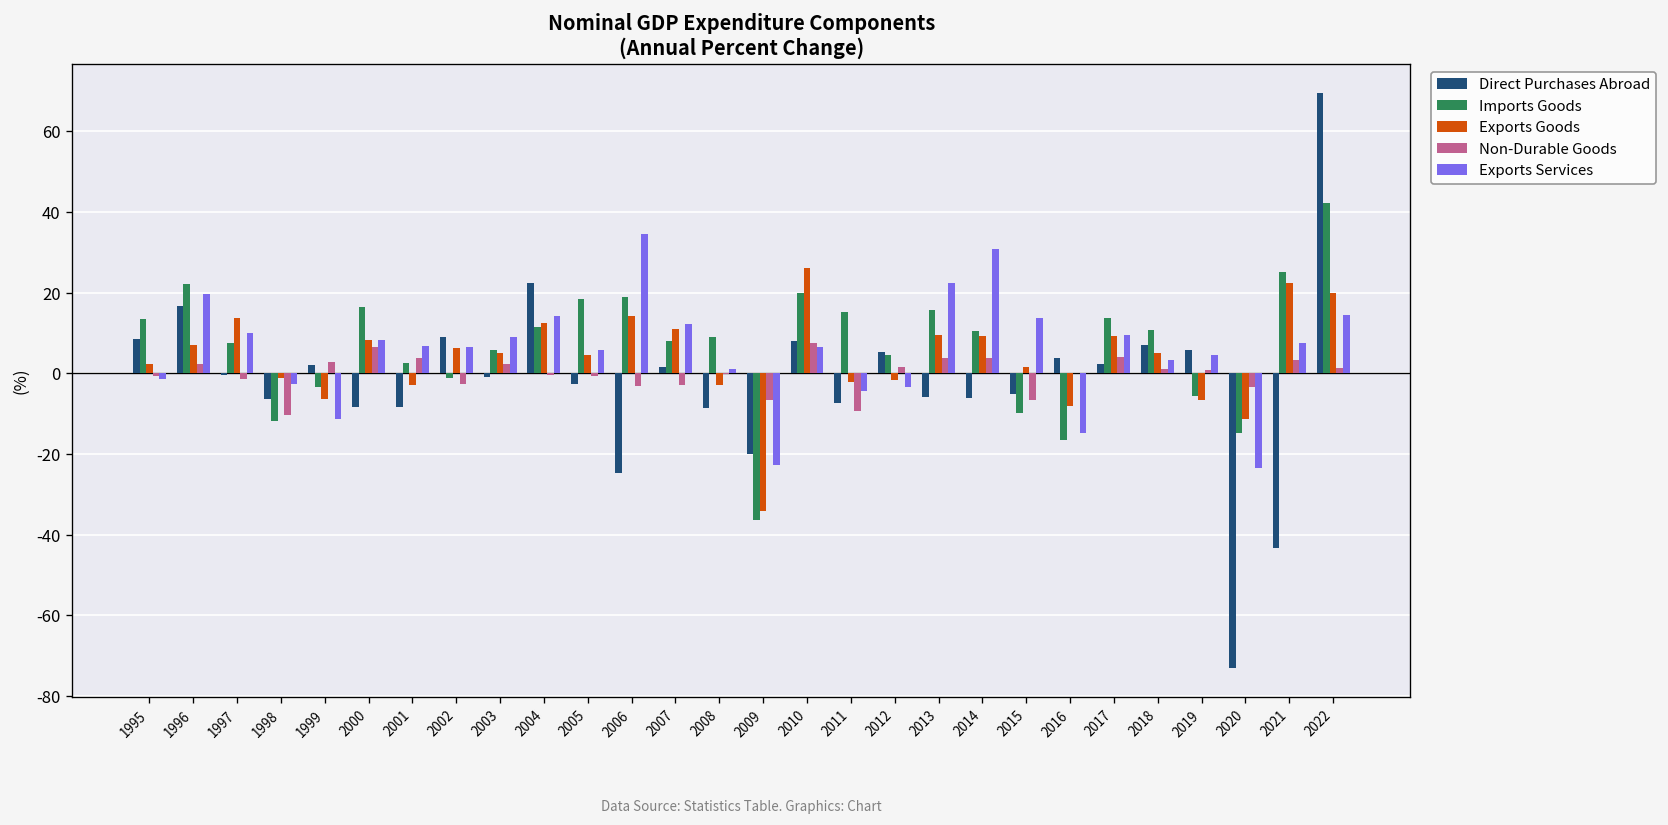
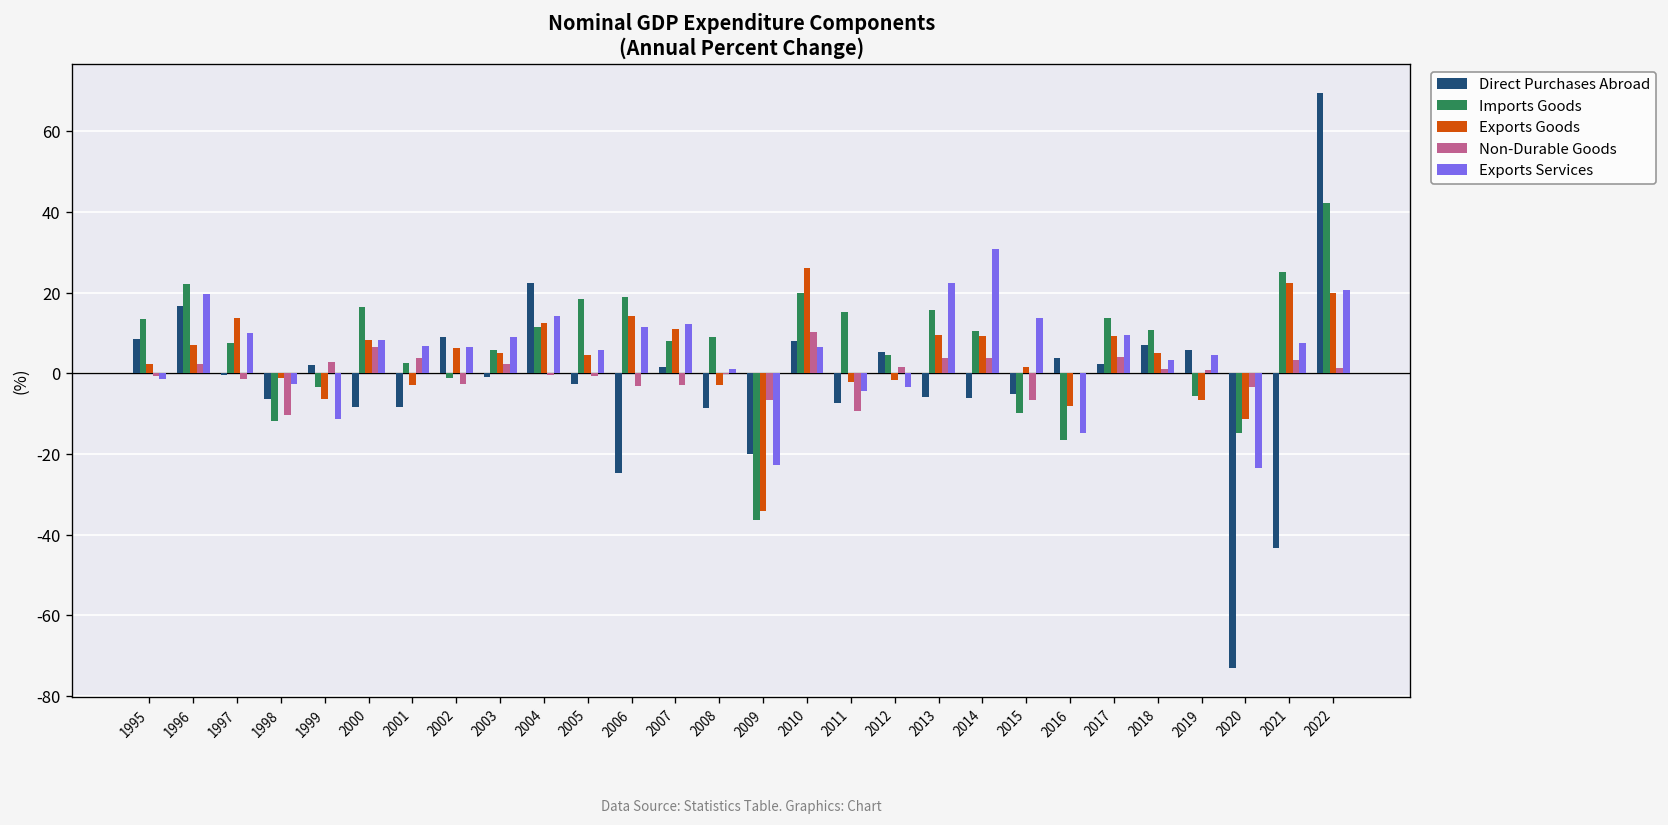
Exports Services, 2006: 34 -> 11
Non-Durable Goods, 2010: 8 -> 10
Exports Services, 2022: 15 -> 21
